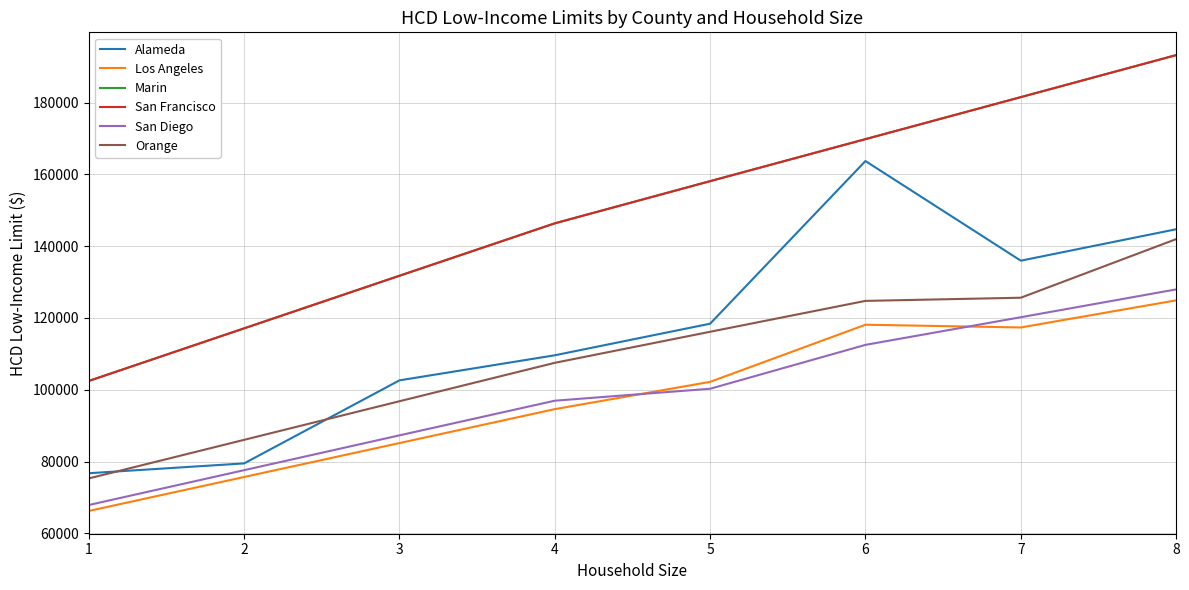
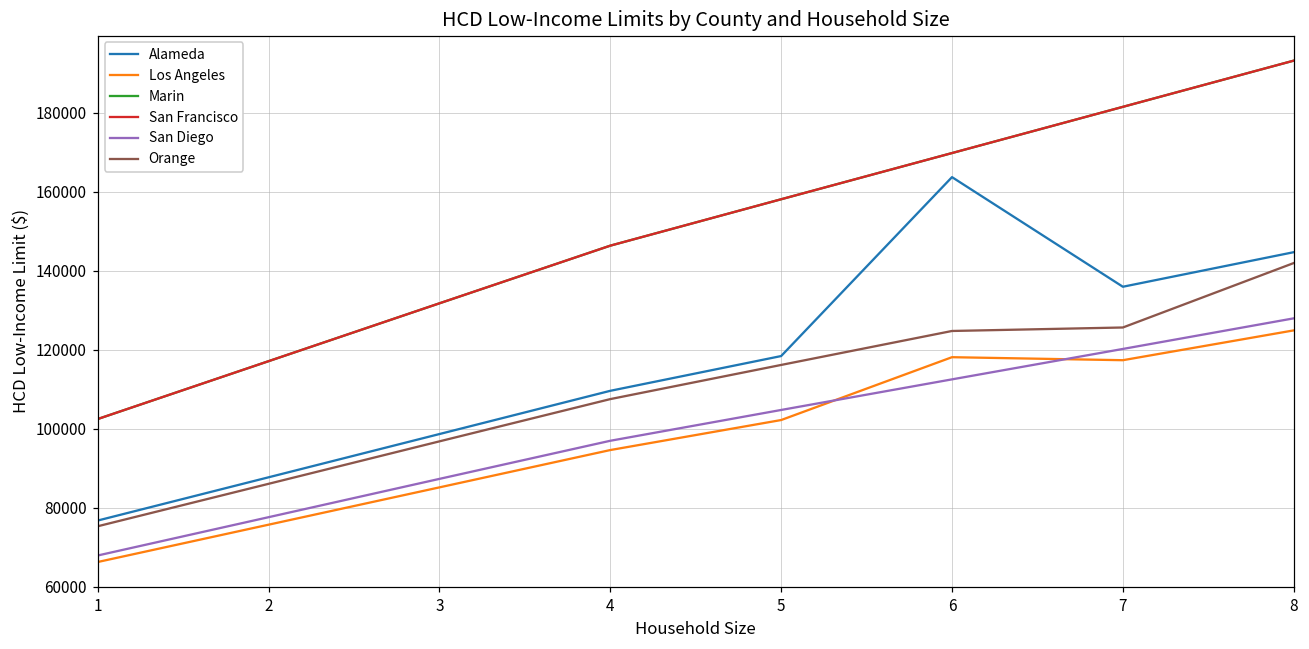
Alameda, 2: 79000 -> 88000
Alameda, 3: 103000 -> 99000
San Diego, 5: 100000 -> 105000
